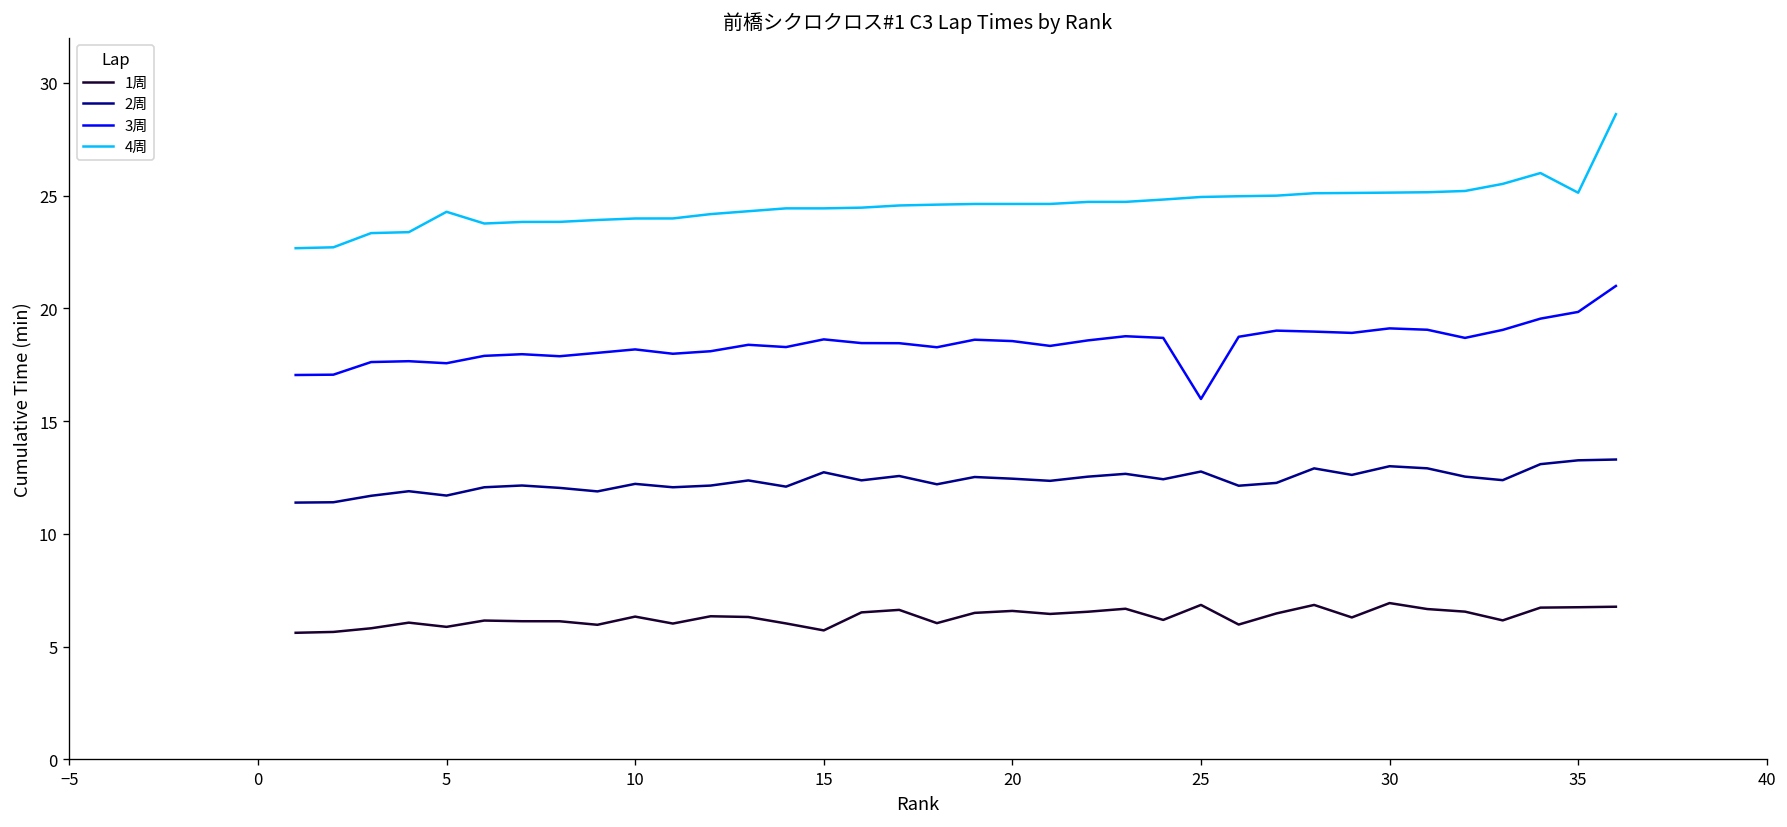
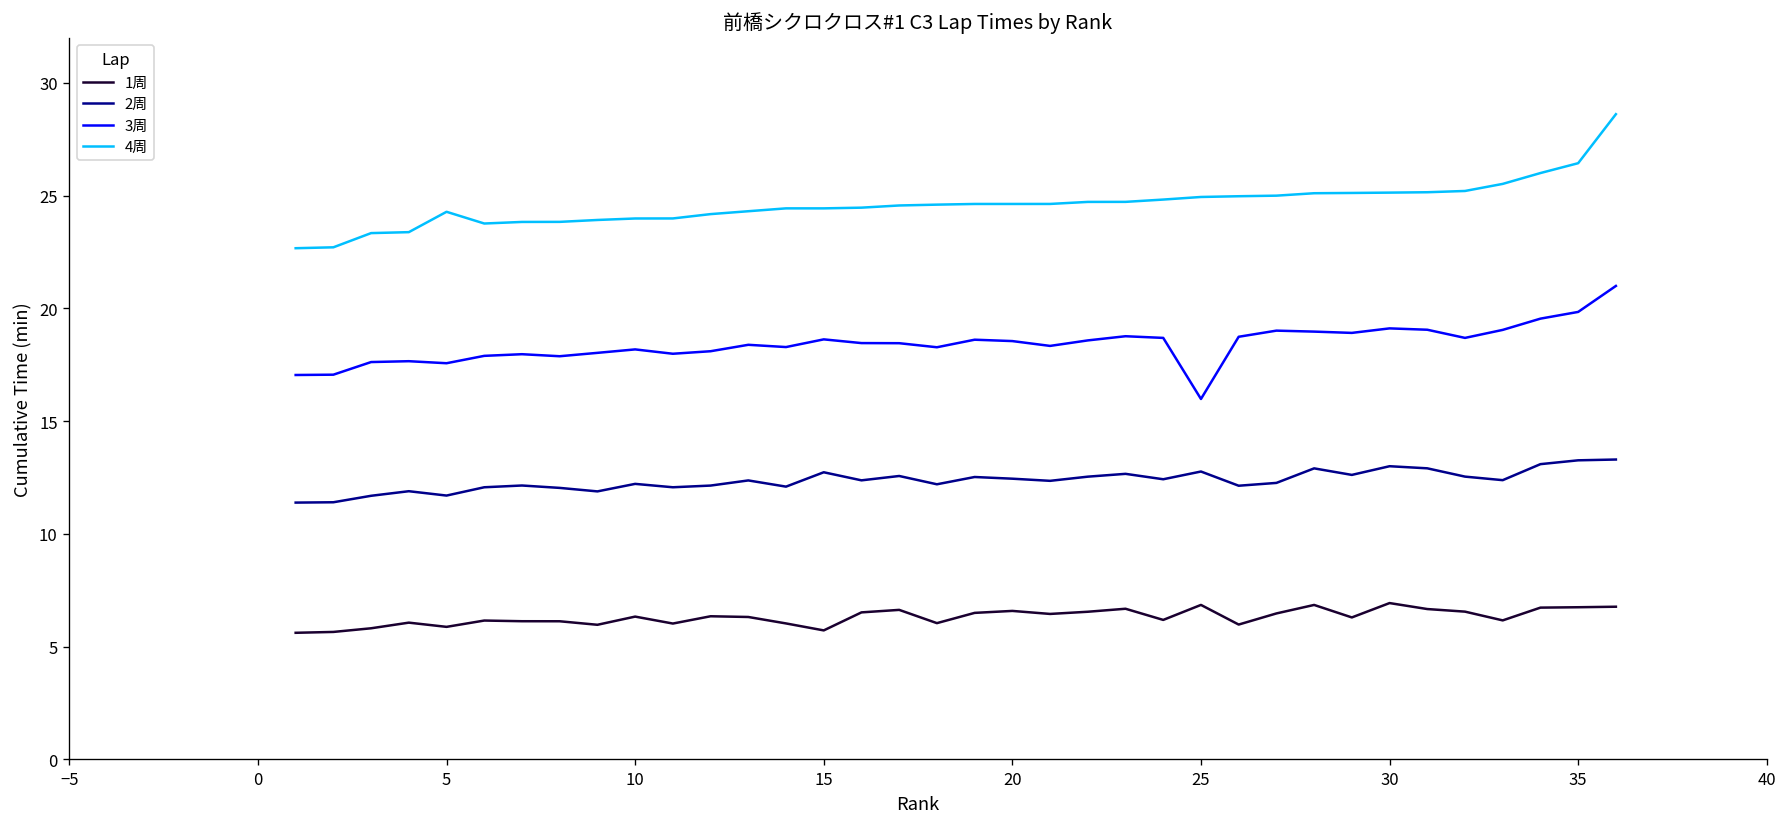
4周, 35: 25.1 -> 26.4
